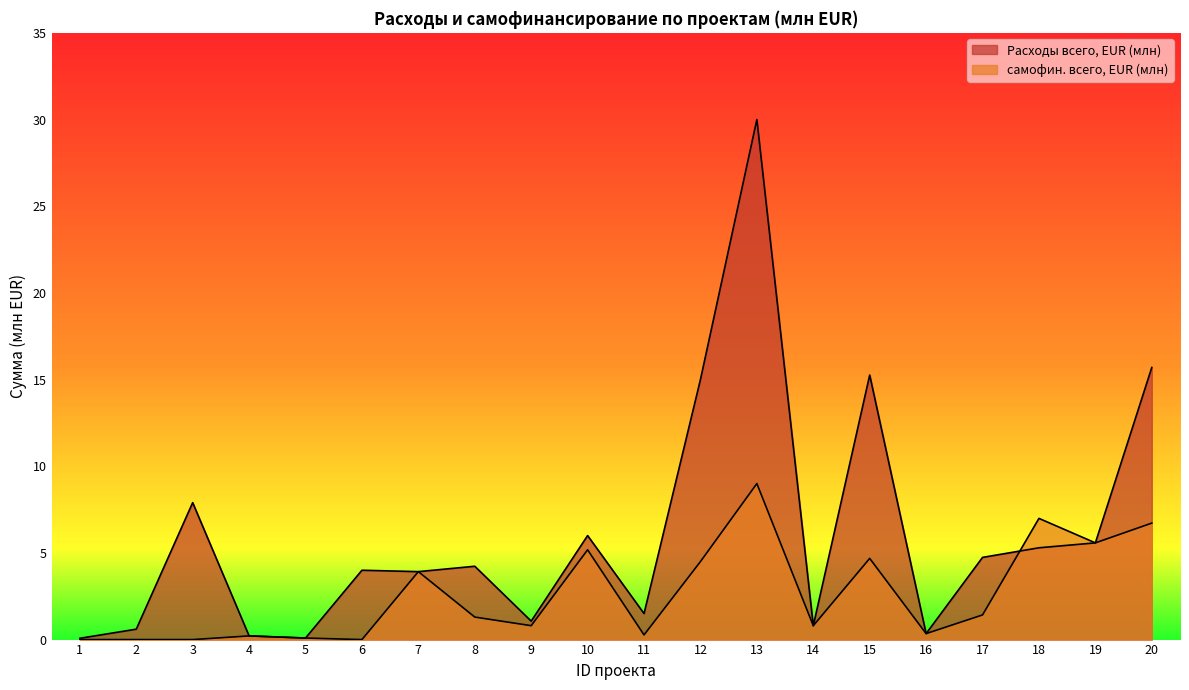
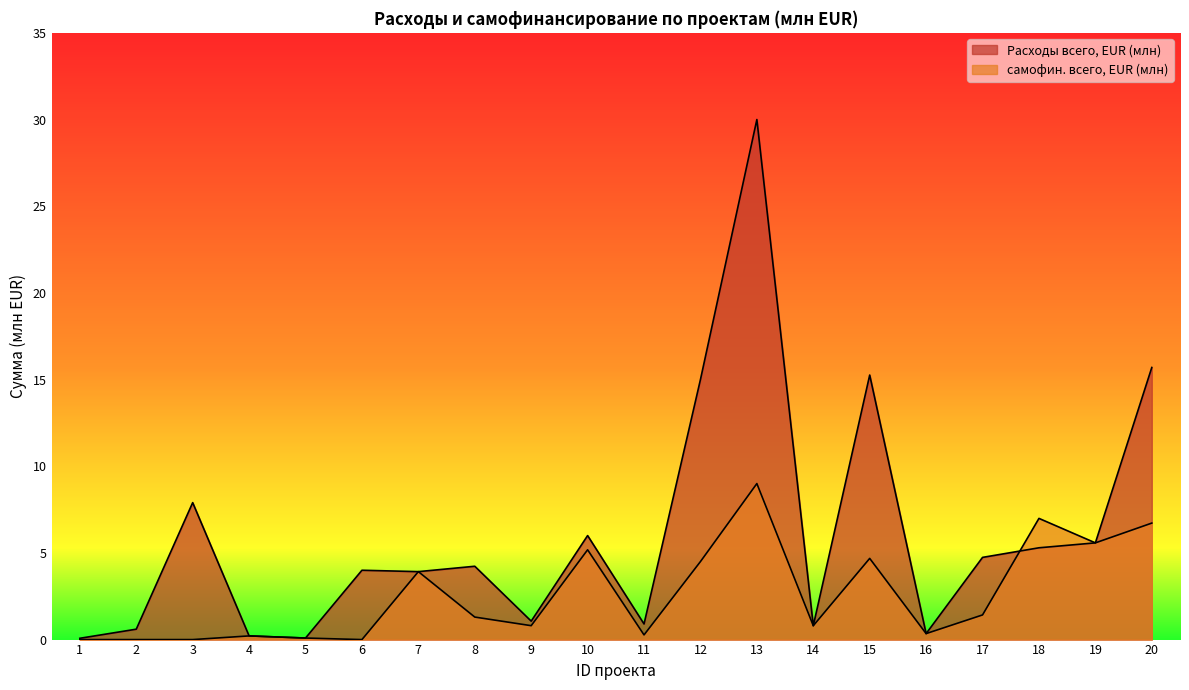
Расходы всего, EUR (млн), 11: 1.5 -> 0.9
